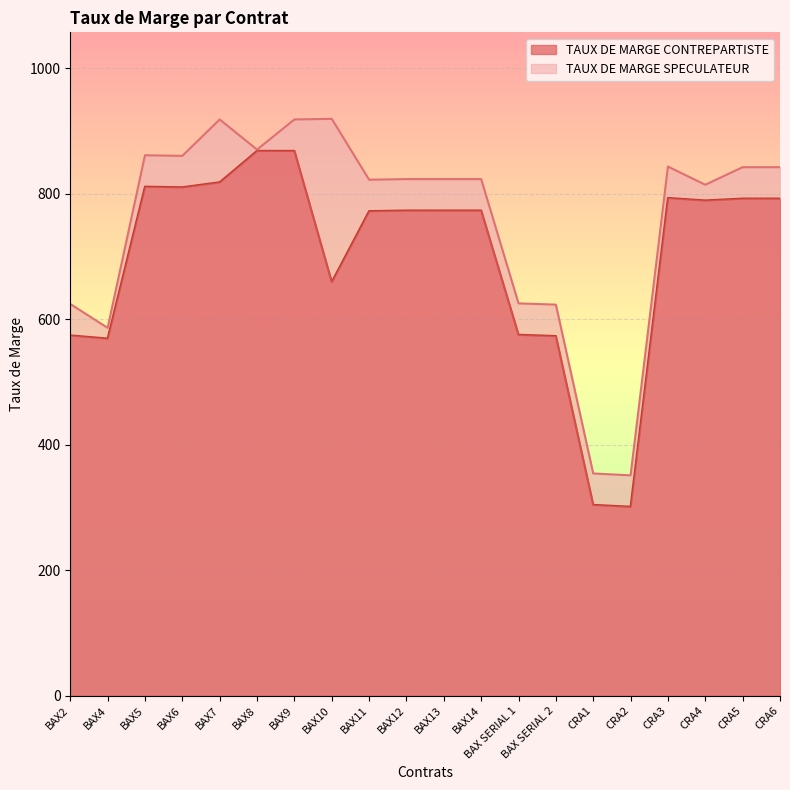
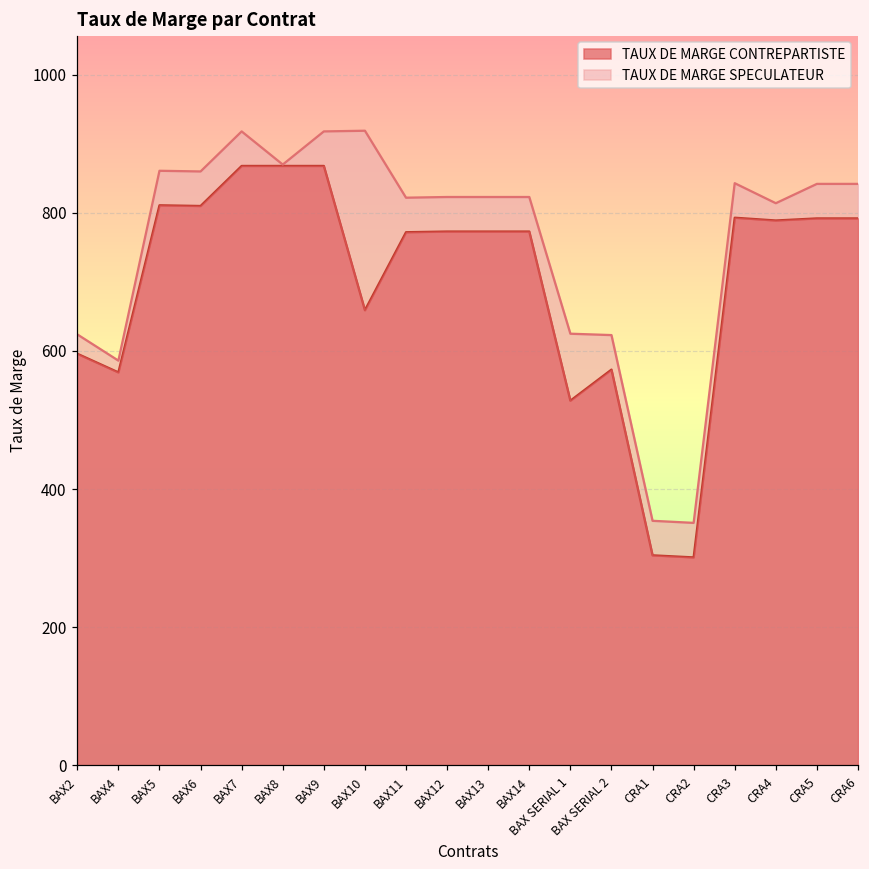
TAUX DE MARGE CONTREPARTISTE, BAX2: 570 -> 600
TAUX DE MARGE CONTREPARTISTE, BAX7: 820 -> 870
TAUX DE MARGE CONTREPARTISTE, BAX SERIAL 1: 580 -> 530
